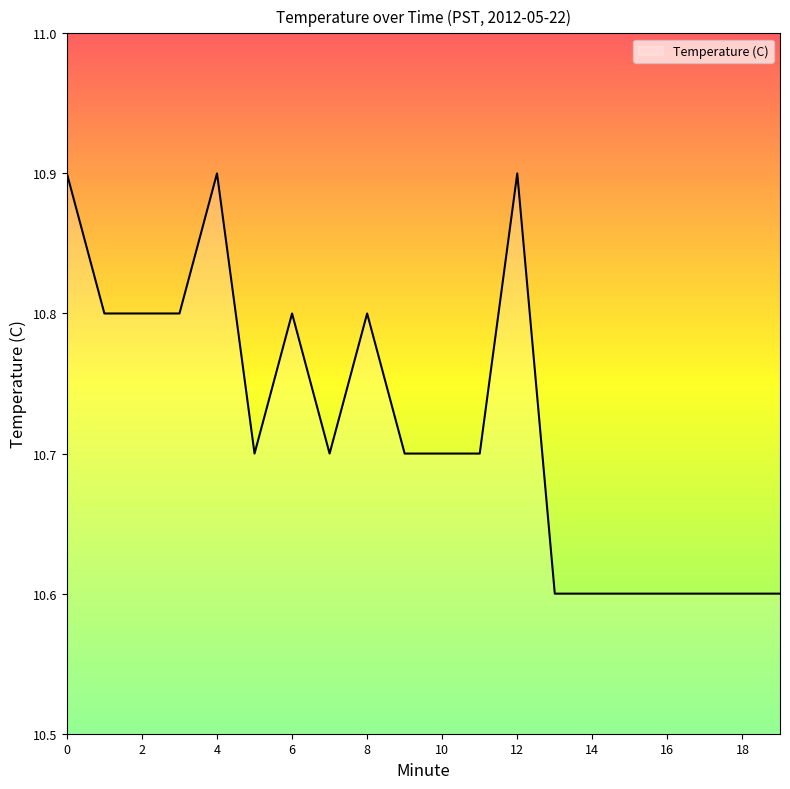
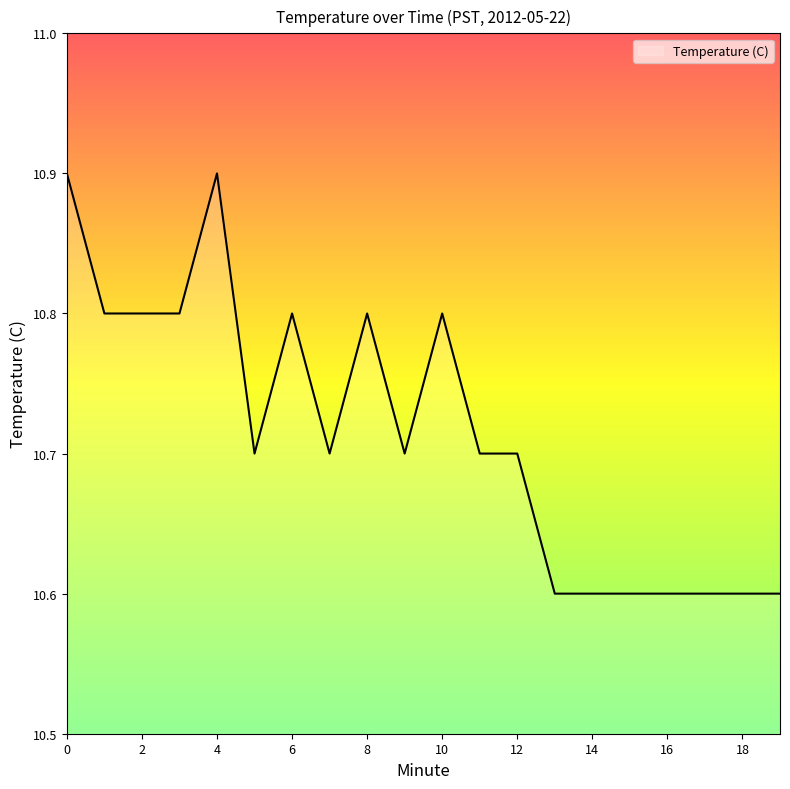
10: 10.7 -> 10.8
12: 10.9 -> 10.7
